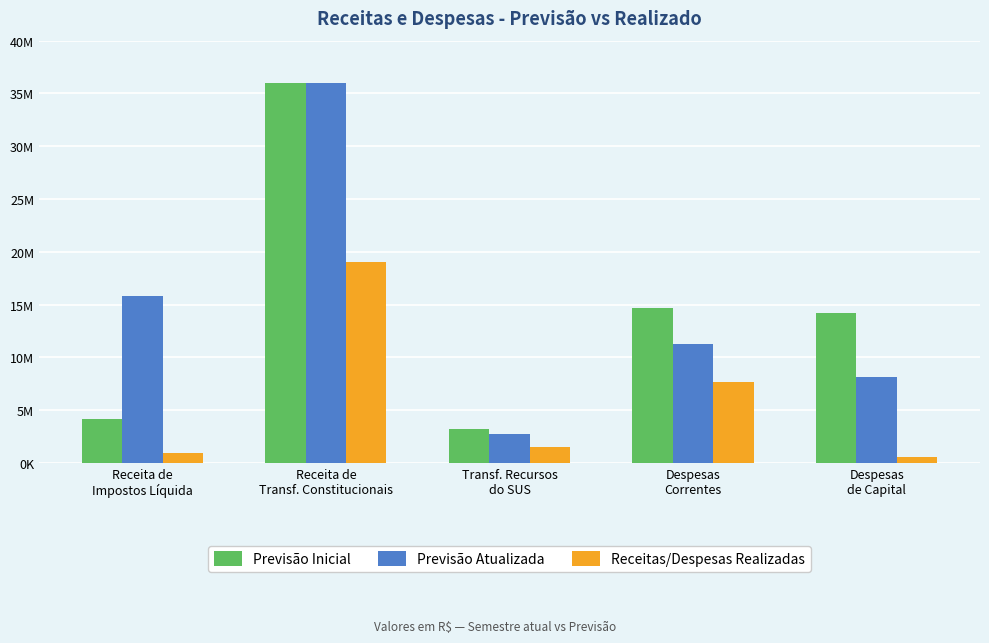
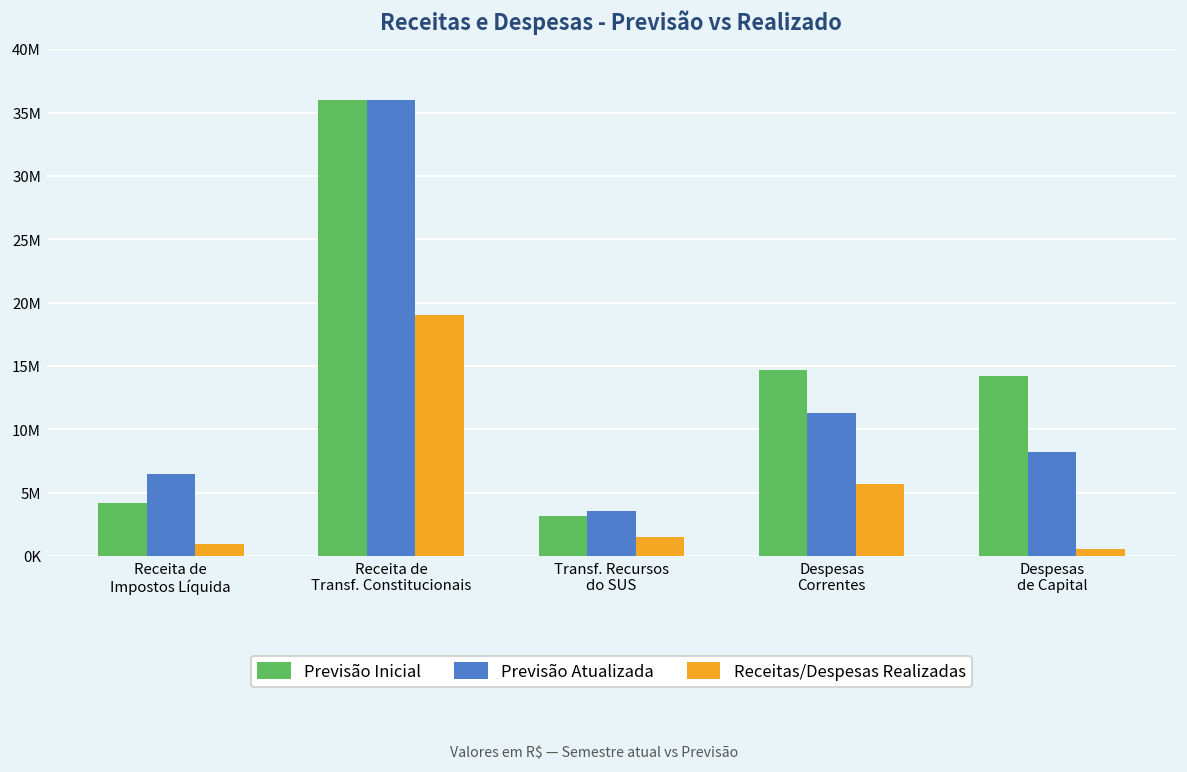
Previsão Atualizada, Receita de Impostos Líquida: 15800000 -> 6400000
Previsão Atualizada, Transf. Recursos do SUS: 2700000 -> 3500000
Receitas/Despesas Realizadas, Despesas Correntes: 7700000 -> 5700000
